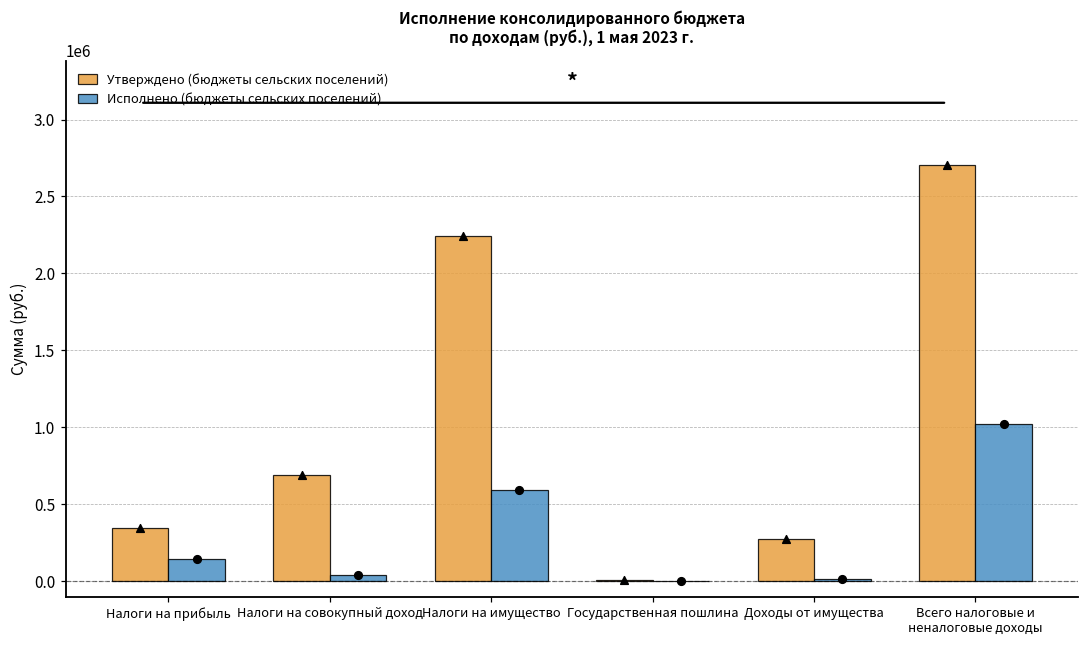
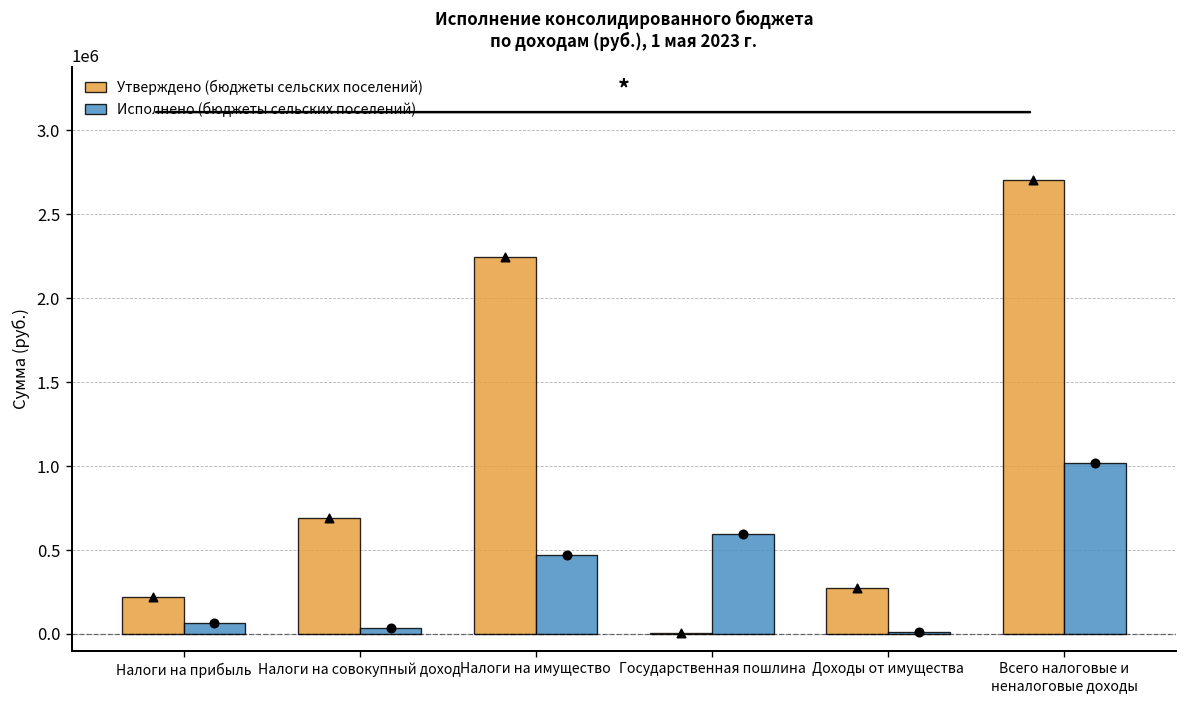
Утверждено (бюджеты сельских поселений), Налоги на прибыль: 340000 -> 220000
Исполнено (бюджеты сельских поселений), Налоги на прибыль: 140000 -> 70000
Исполнено (бюджеты сельских поселений), Налоги на имущество: 590000 -> 470000
Исполнено (бюджеты сельских поселений), Государственная пошлина: 0 -> 600000
